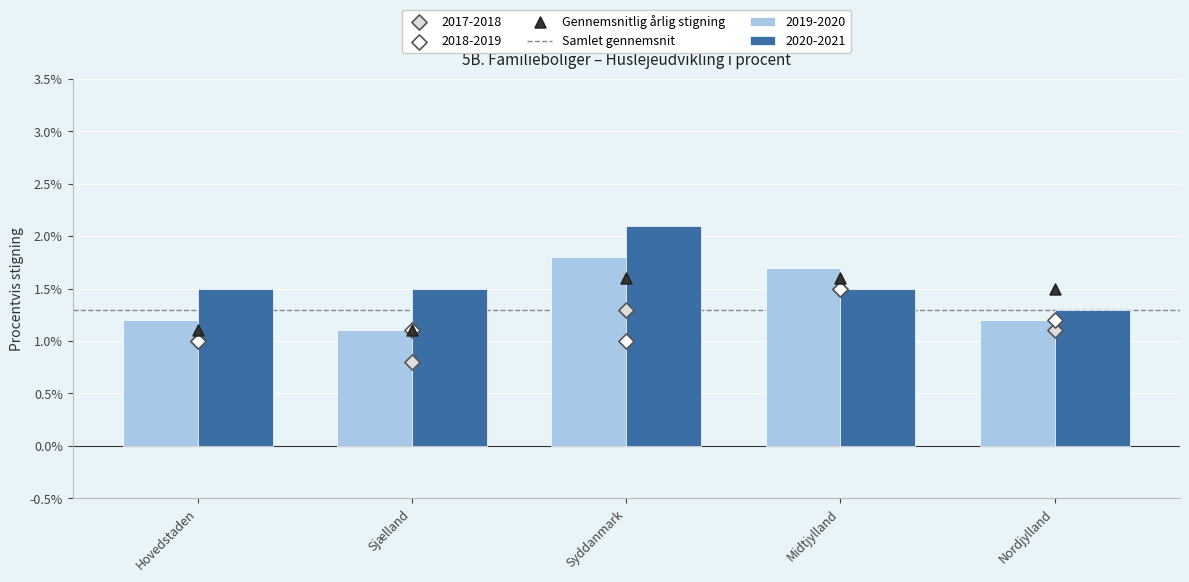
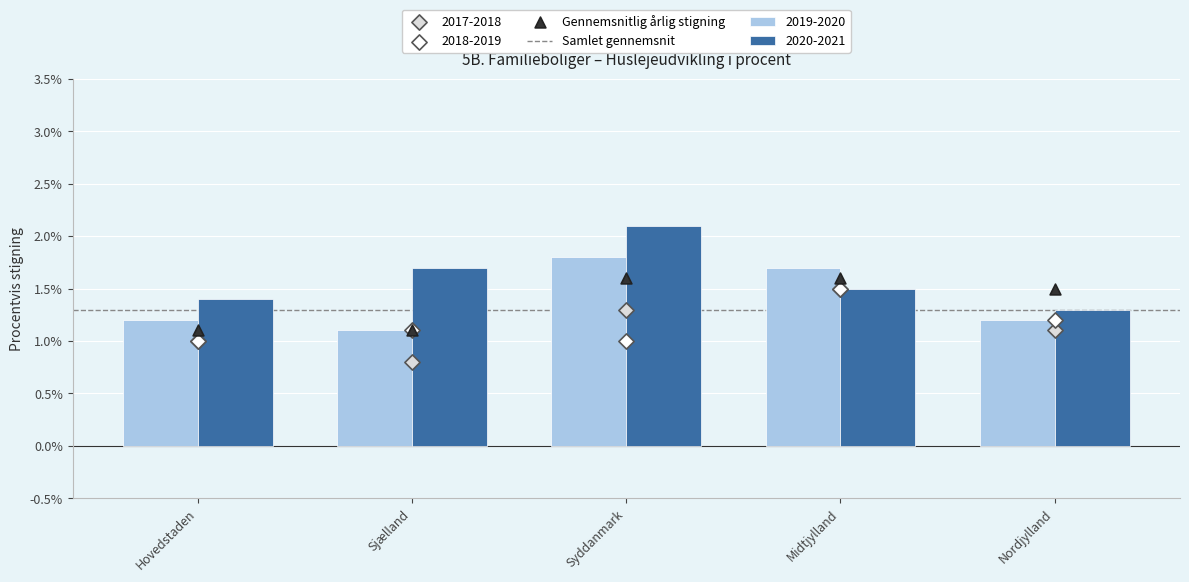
2020-2021, Hovedstaden: 1.50% -> 1.40%
2020-2021, Sjælland: 1.50% -> 1.70%
